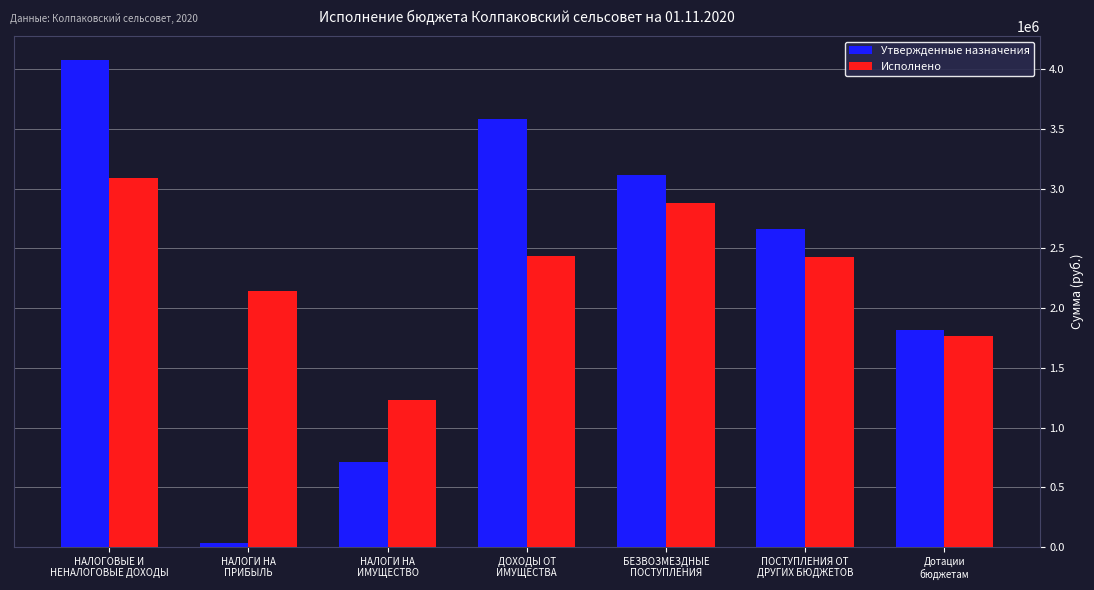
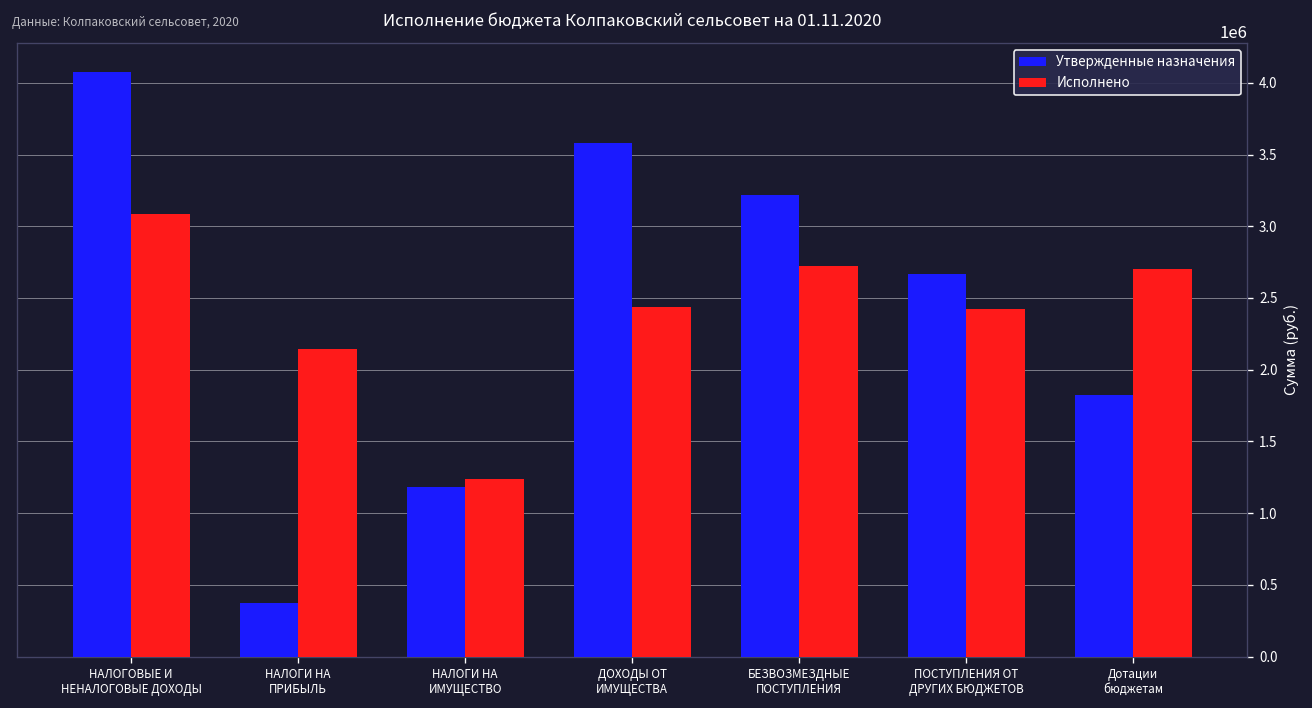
Утвержденные назначения, НАЛОГИ НА ПРИБЫЛЬ: 40000 -> 370000
Утвержденные назначения, НАЛОГИ НА ИМУЩЕСТВО: 710000 -> 1180000
Утвержденные назначения, БЕЗВОЗМЕЗДНЫЕ ПОСТУПЛЕНИЯ: 3110000 -> 3220000
Исполнено, БЕЗВОЗМЕЗДНЫЕ ПОСТУПЛЕНИЯ: 2880000 -> 2720000
Исполнено, Дотации бюджетам: 1770000 -> 2700000
